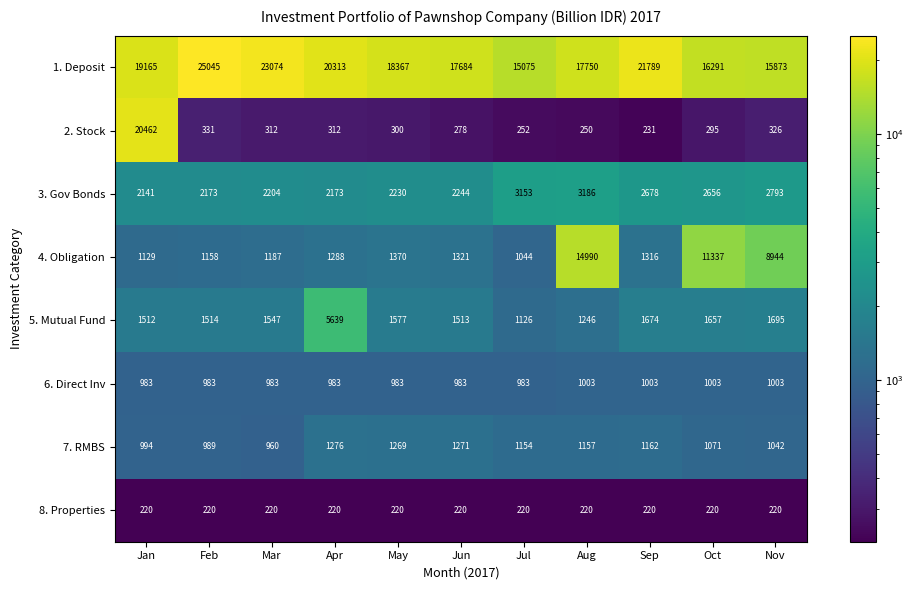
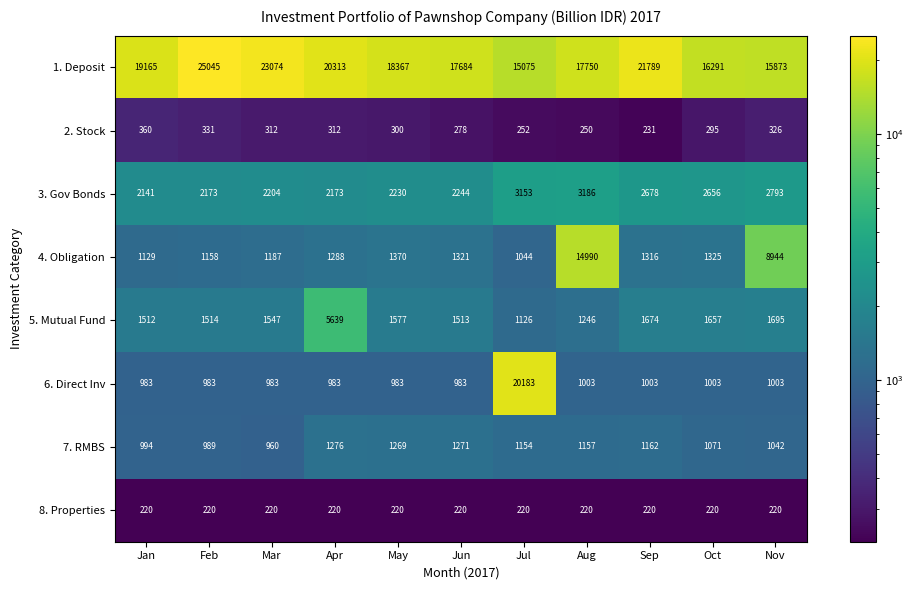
2. Stock, Jan: 20462 -> 360
4. Obligation, Oct: 11337 -> 1325
6. Direct Inv, Jul: 983 -> 20183
